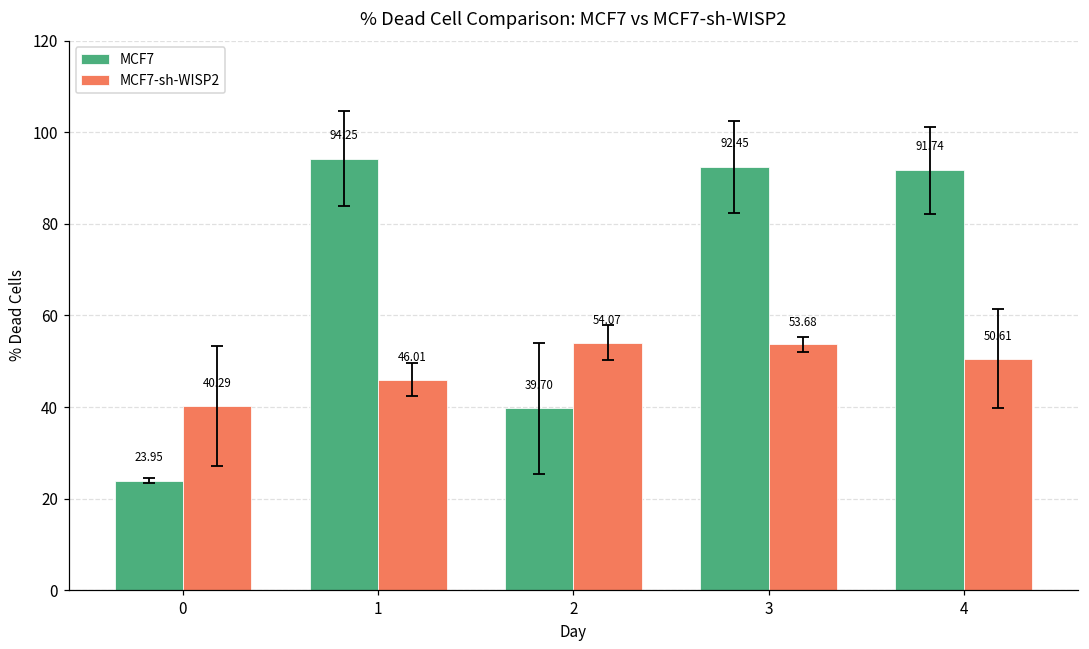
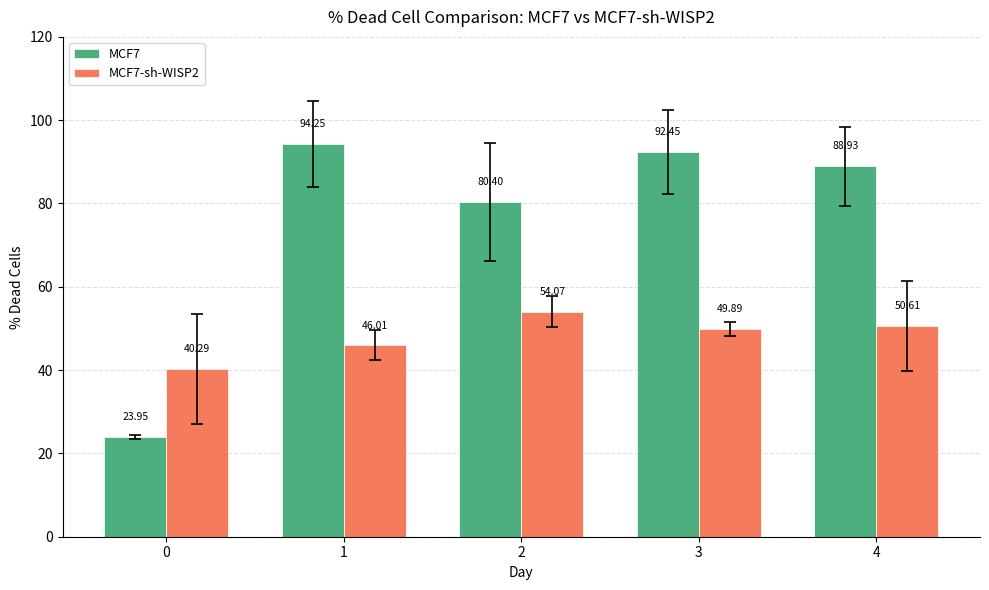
MCF7, 2: 39.70 -> 80.40
MCF7-sh-WISP2, 3: 53.68 -> 49.89
MCF7, 4: 91.74 -> 88.93
